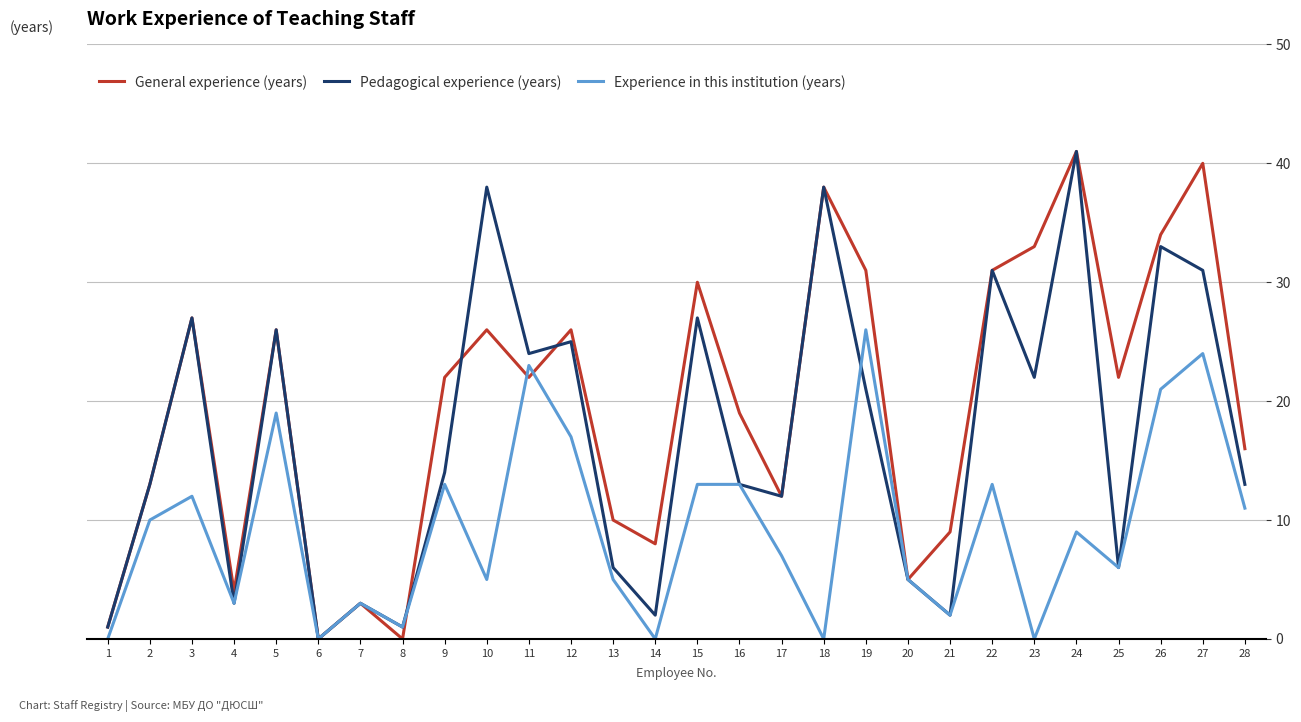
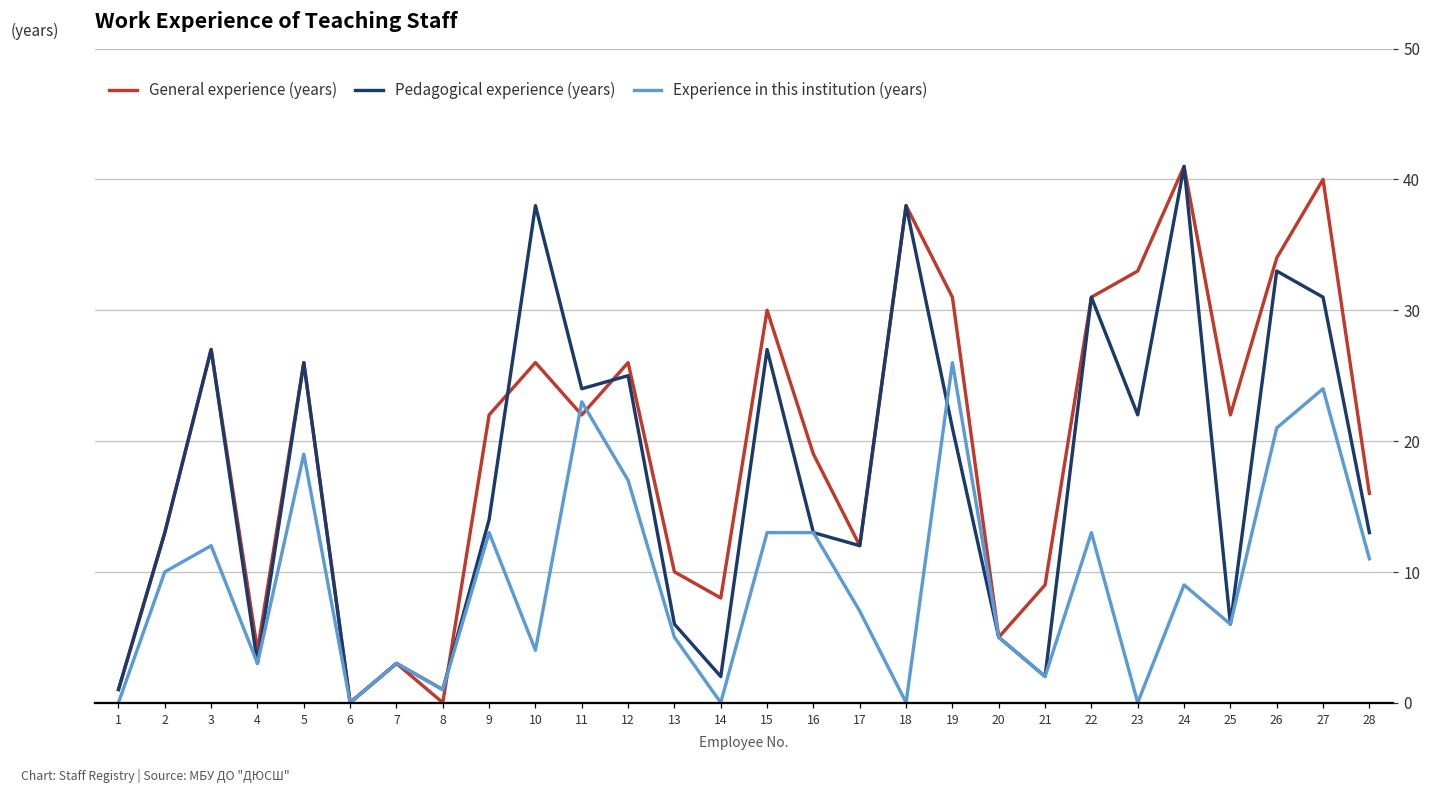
Experience in this institution (years), 10: 5 -> 4
